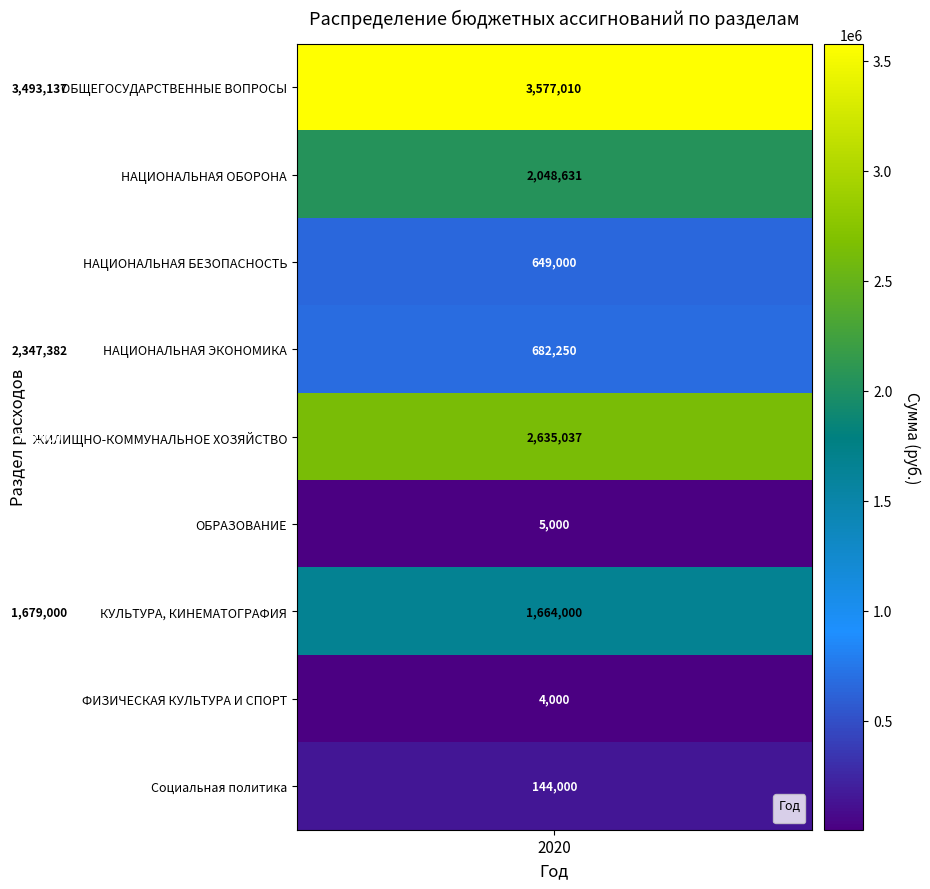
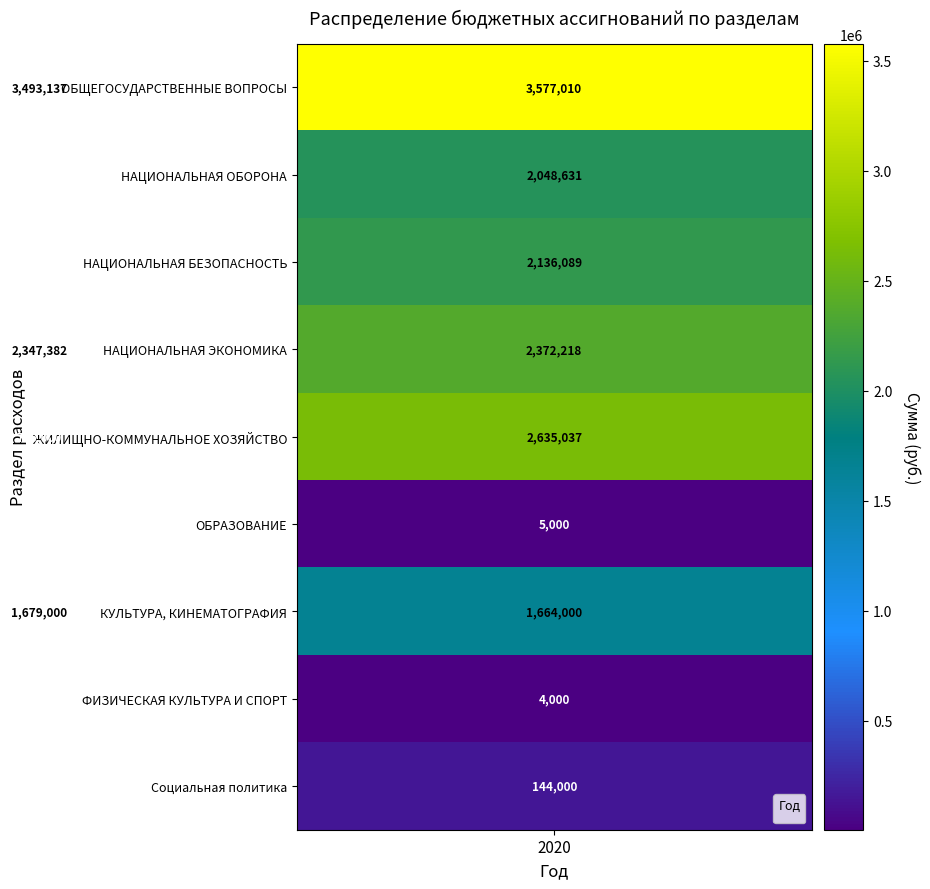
НАЦИОНАЛЬНАЯ БЕЗОПАСНОСТЬ, 2020: 649,000 -> 2,136,089
НАЦИОНАЛЬНАЯ ЭКОНОМИКА, 2020: 682,250 -> 2,372,218
